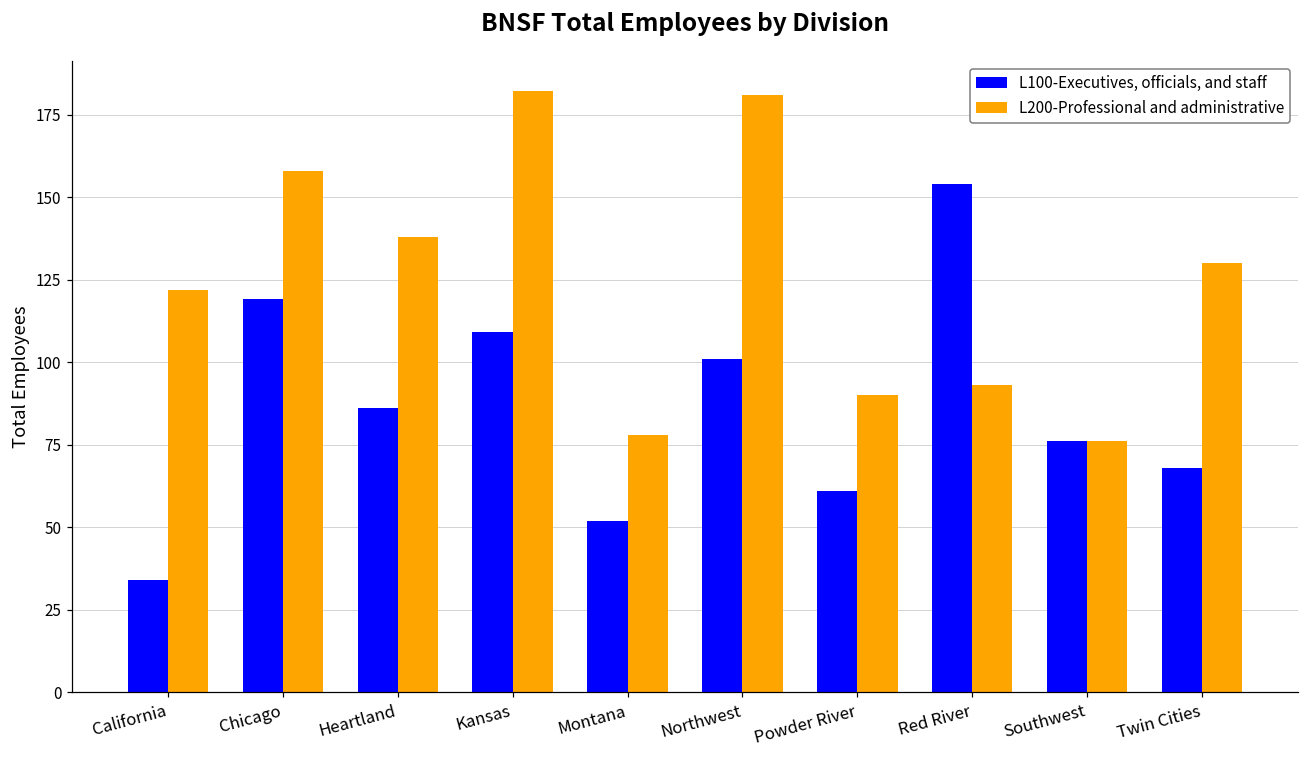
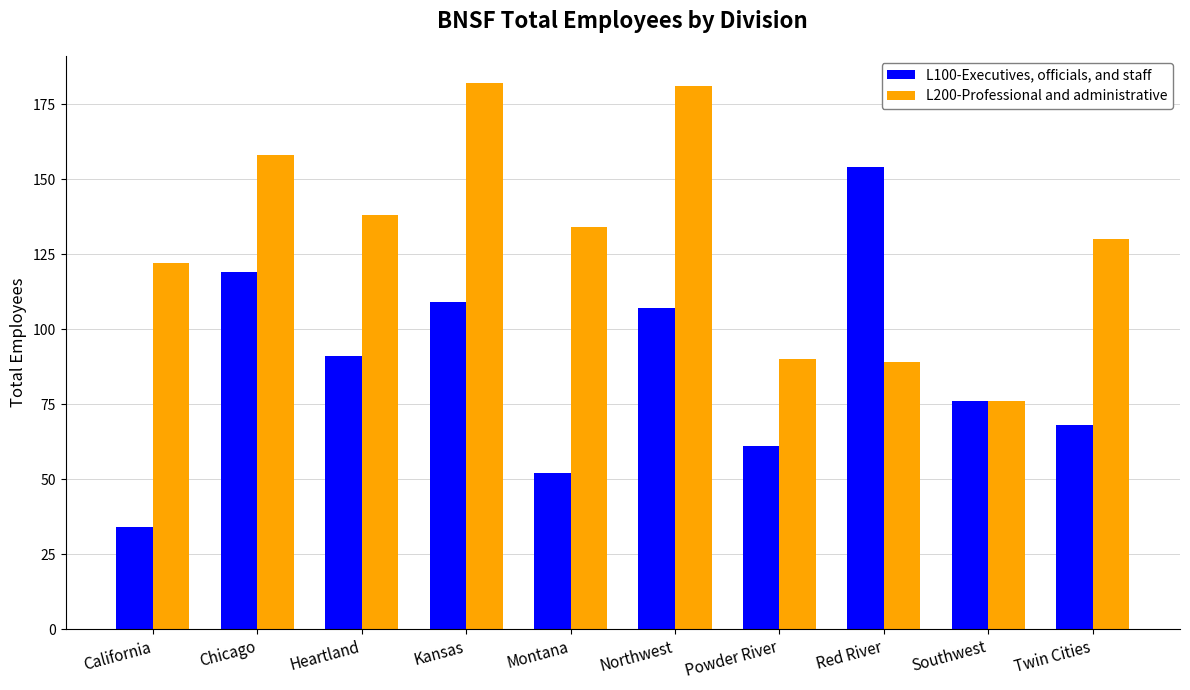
L100-Executives, officials, and staff, Heartland: 86 -> 91
L200-Professional and administrative, Montana: 78 -> 134
L100-Executives, officials, and staff, Northwest: 101 -> 107
L200-Professional and administrative, Red River: 93 -> 89
